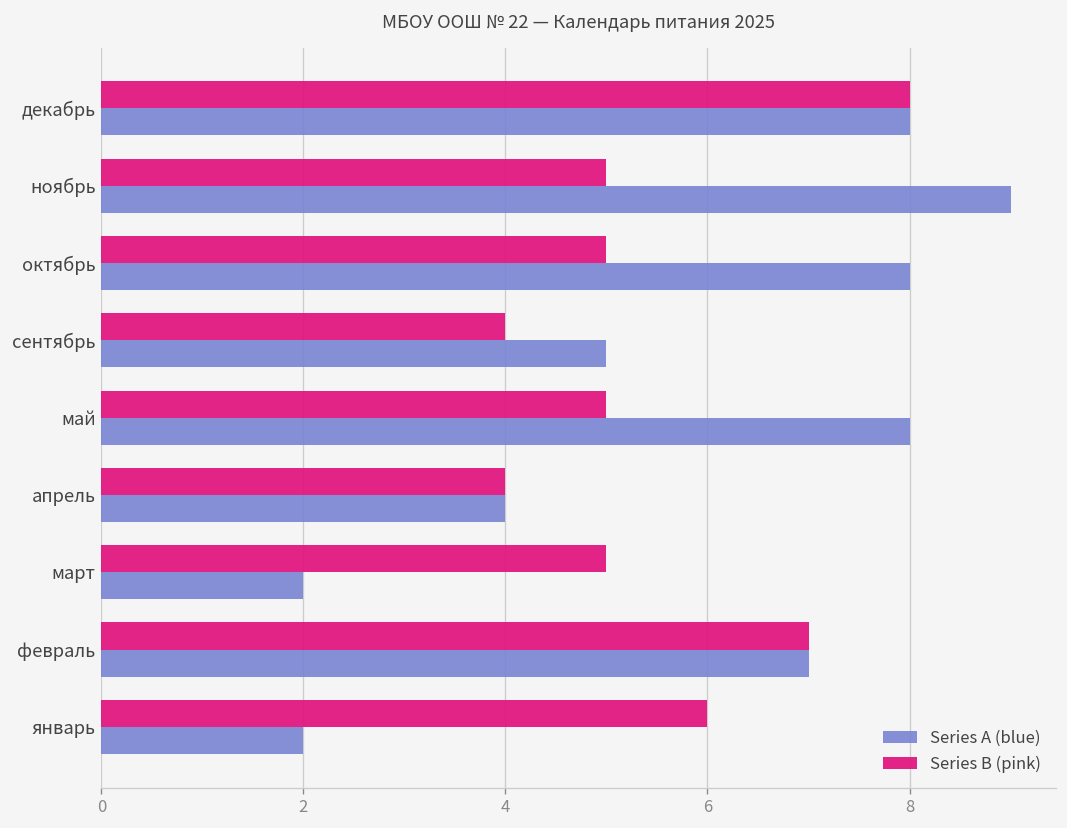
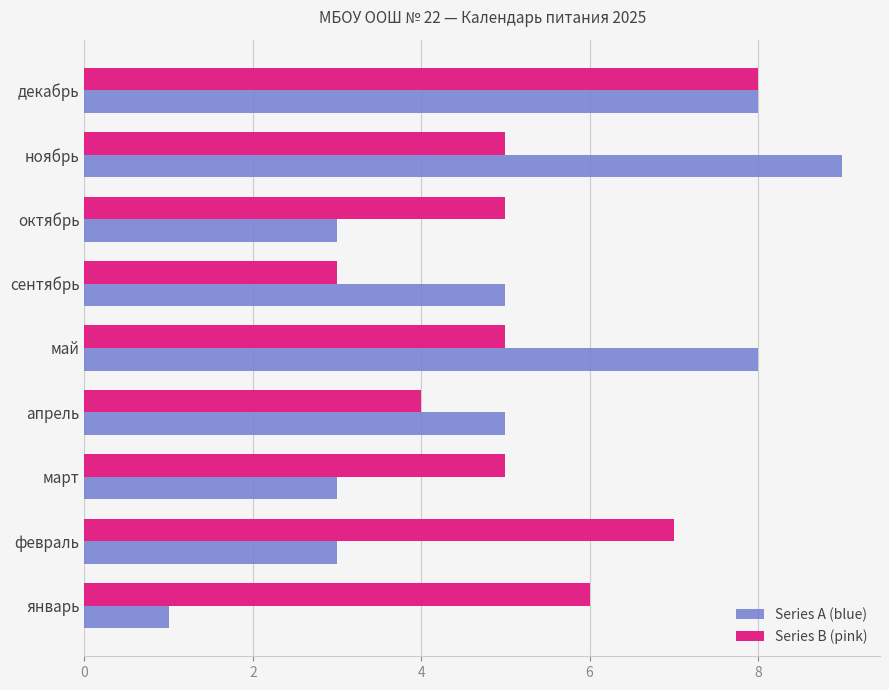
Series A (blue), октябрь: 8 -> 3
Series B (pink), сентябрь: 4 -> 3
Series A (blue), апрель: 4 -> 5
Series A (blue), март: 2 -> 3
Series A (blue), февраль: 7 -> 3
Series A (blue), январь: 2 -> 1
